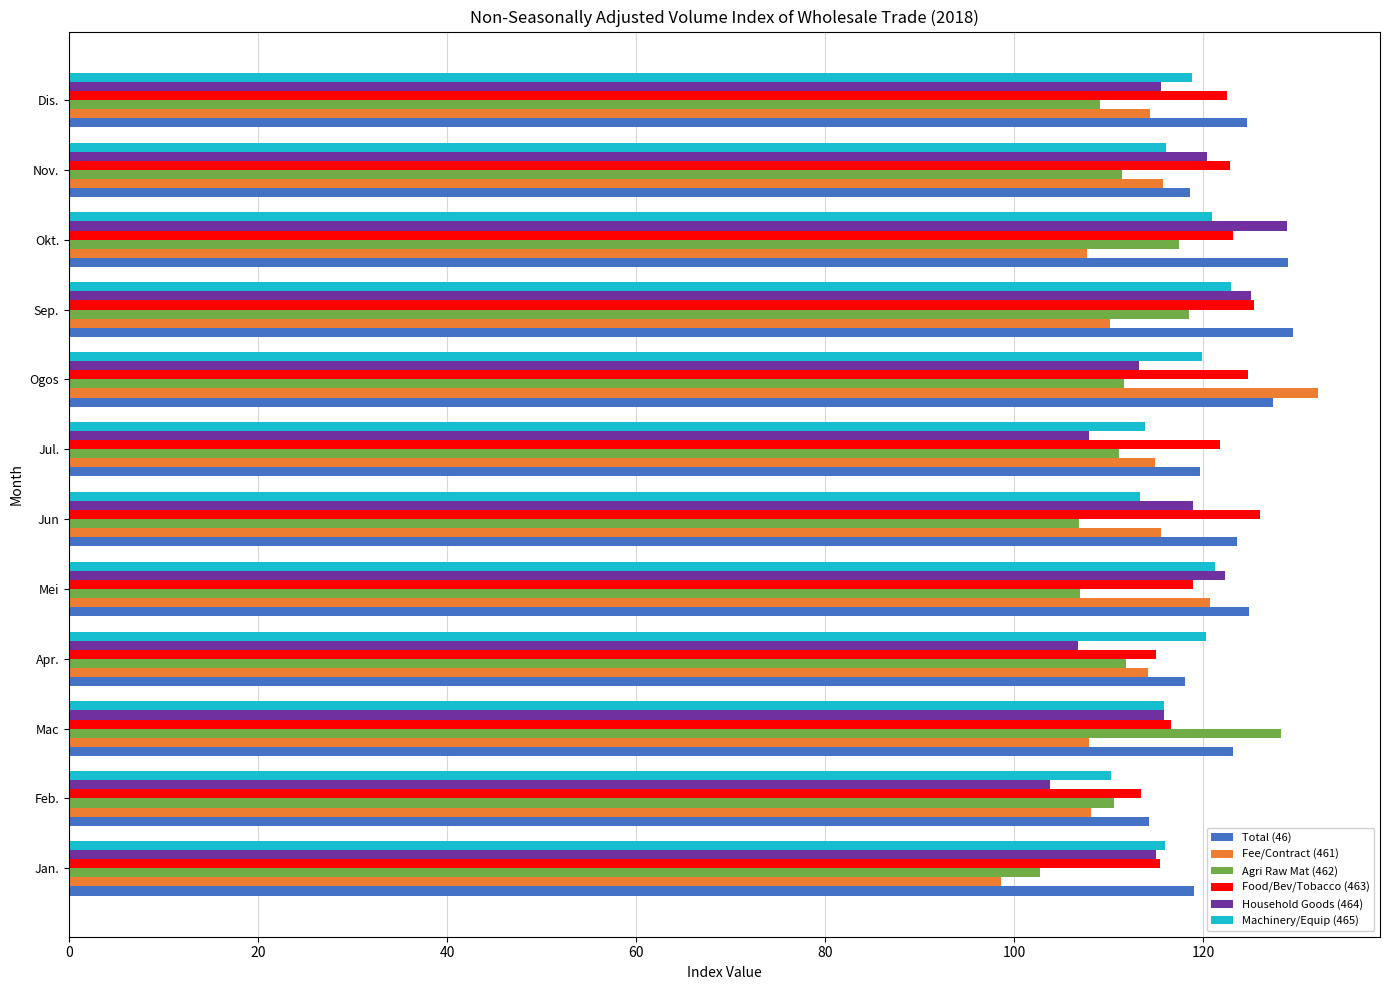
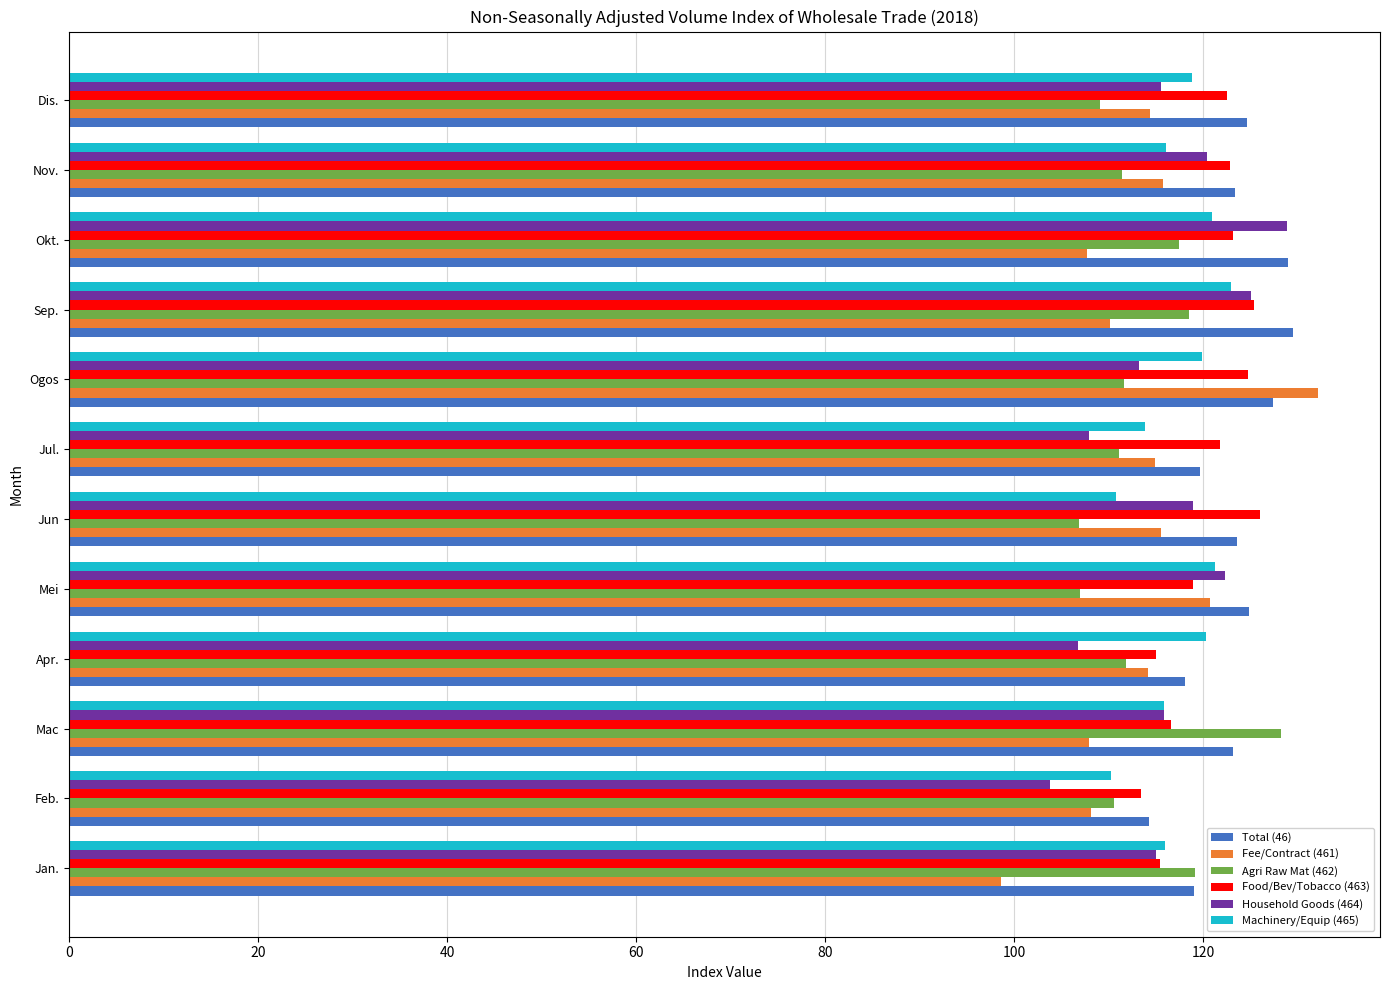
Total (46), Nov.: 119 -> 123
Machinery/Equip (465), Jun: 113 -> 111
Agri Raw Mat (462), Jan.: 103 -> 119
